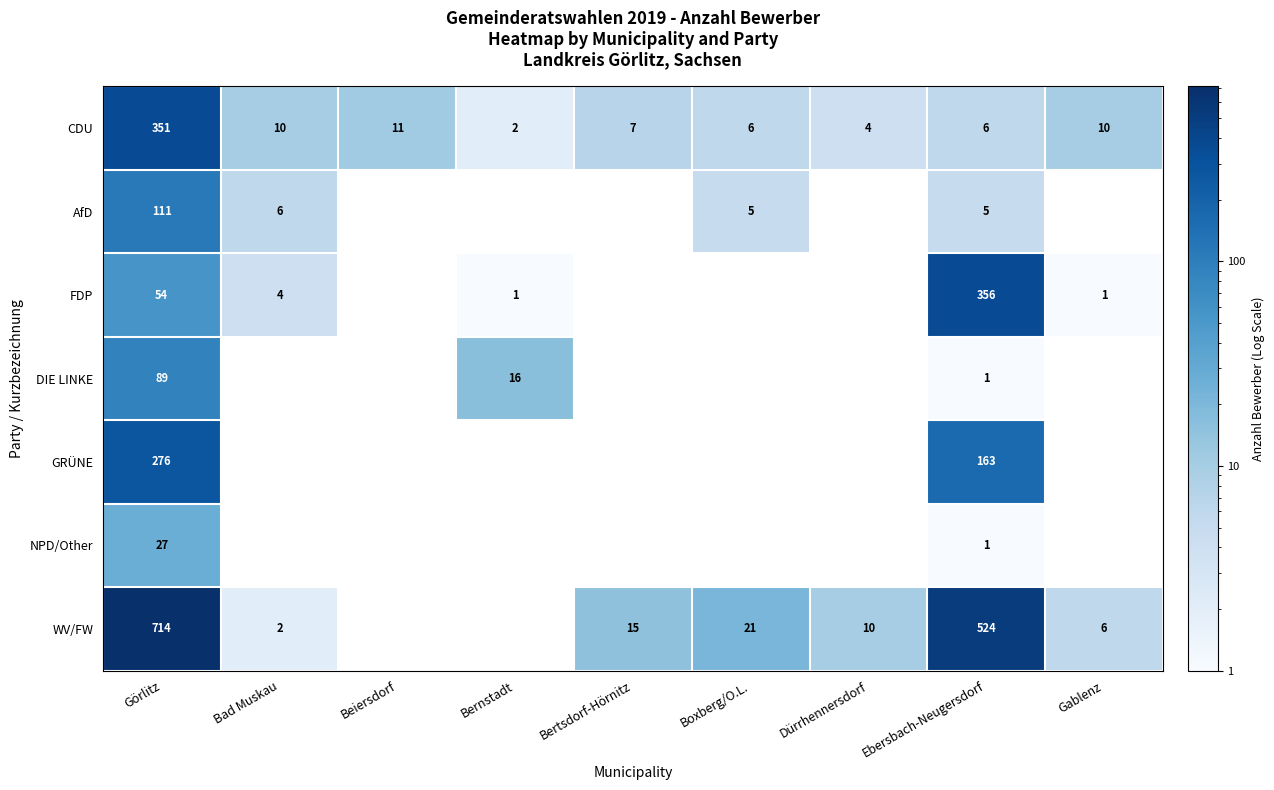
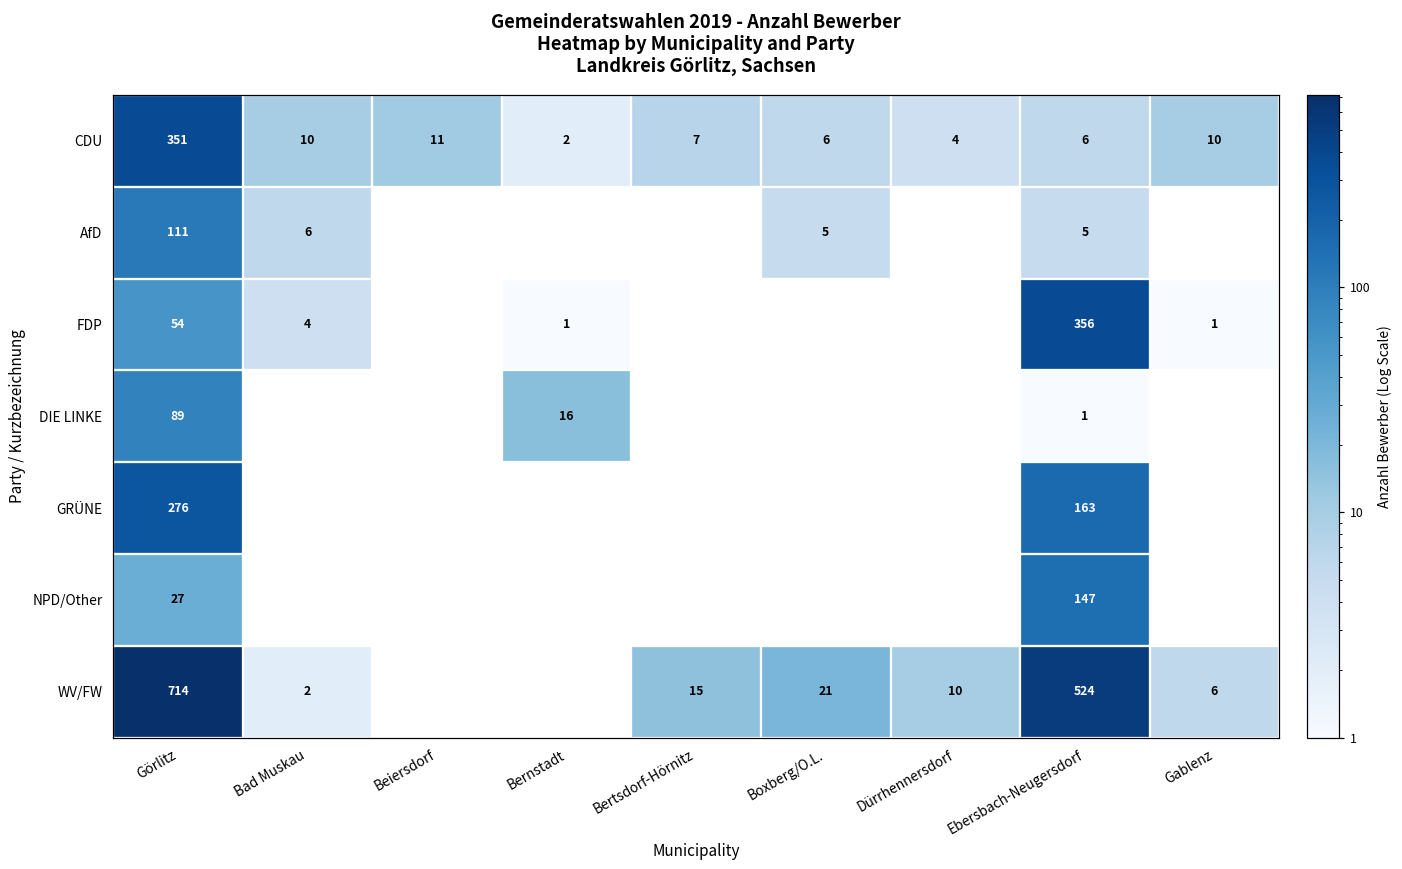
NPD/Other, Ebersbach-Neugersdorf: 1 -> 147
